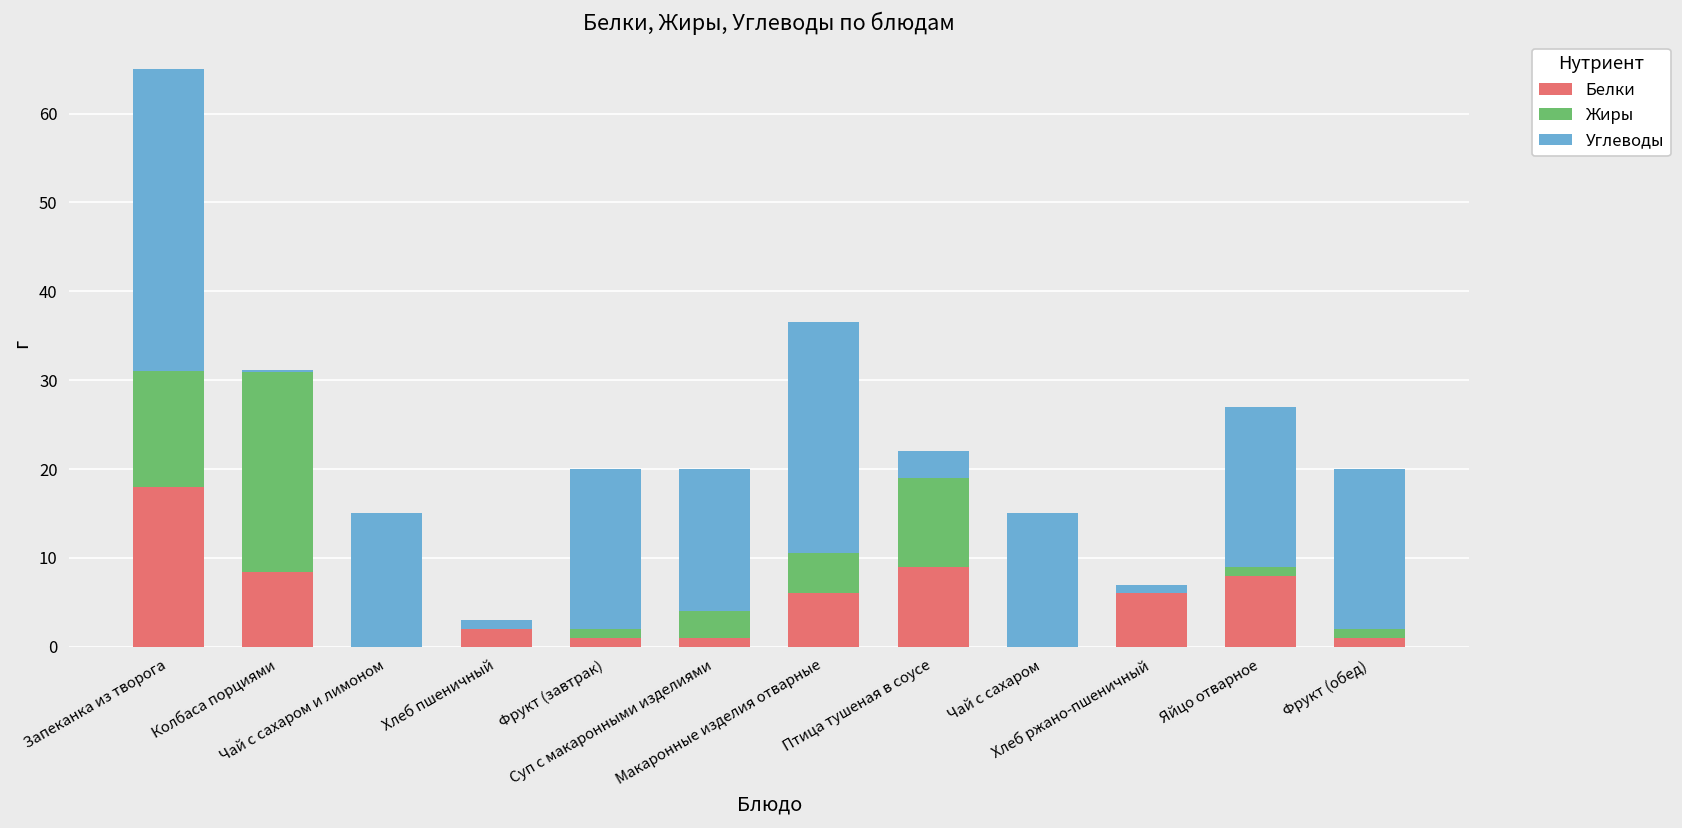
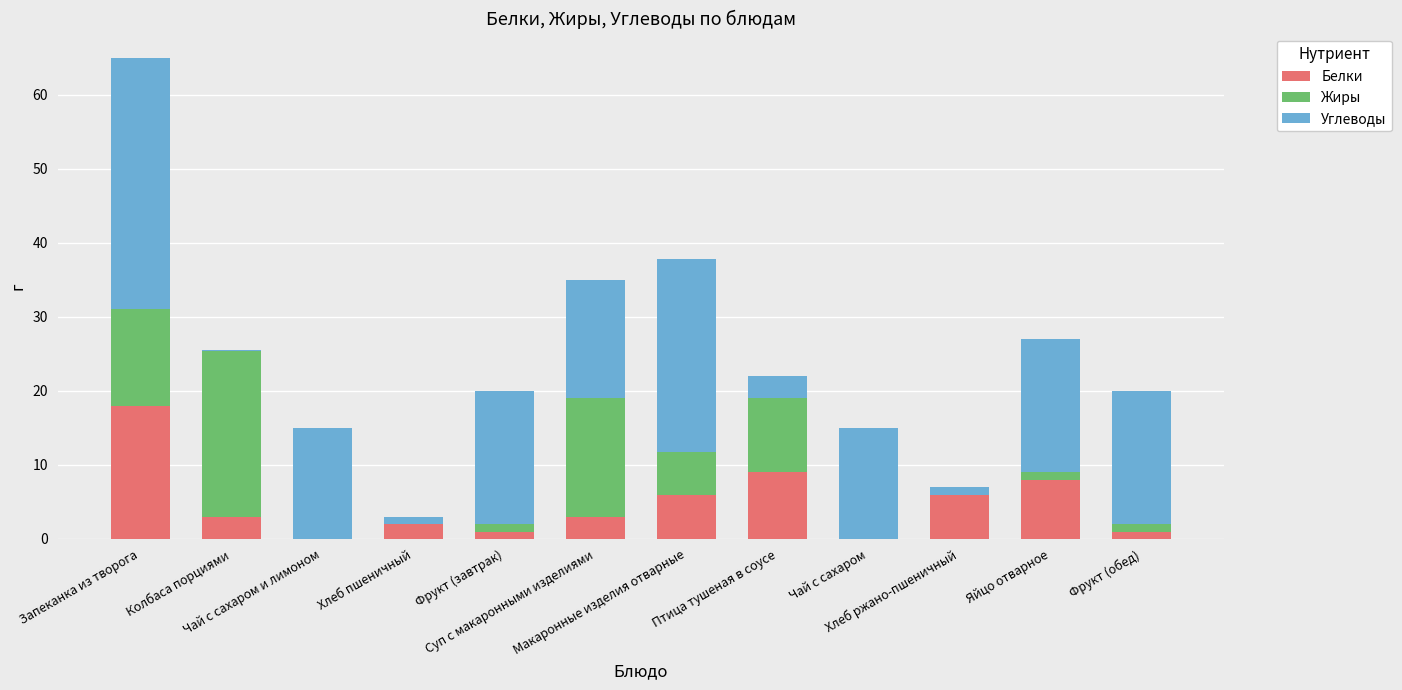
Белки, Колбаса порциями: 8 -> 3
Белки, Суп с макаронными изделиями: 1 -> 3
Жиры, Суп с макаронными изделиями: 3 -> 16
Жиры, Макаронные изделия отварные: 5 -> 6
